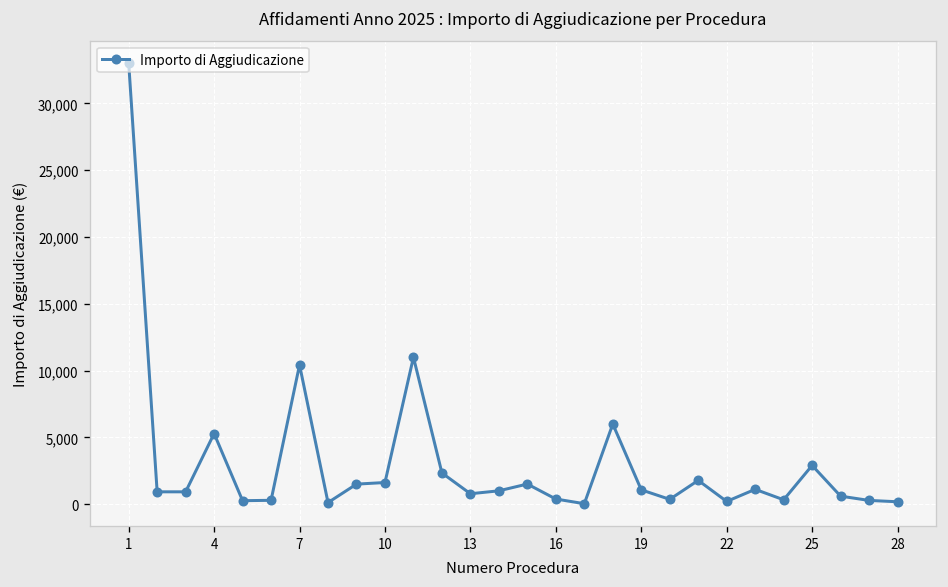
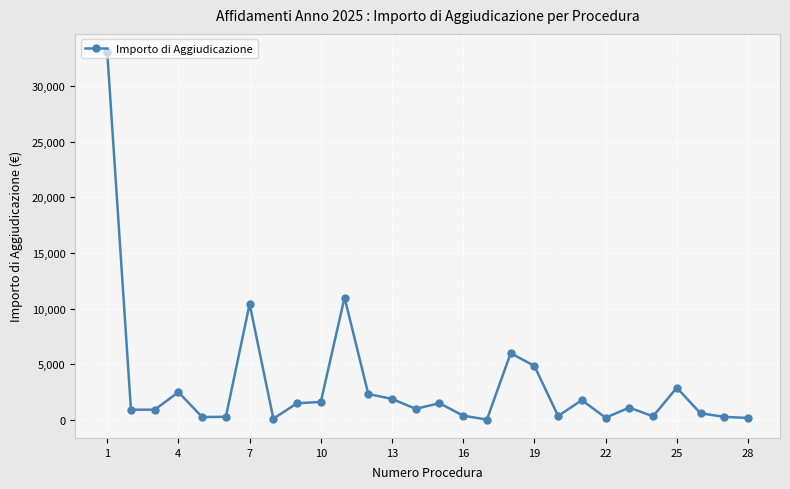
4: 5,300 -> 2,500
13: 800 -> 1,900
19: 1,100 -> 4,900
